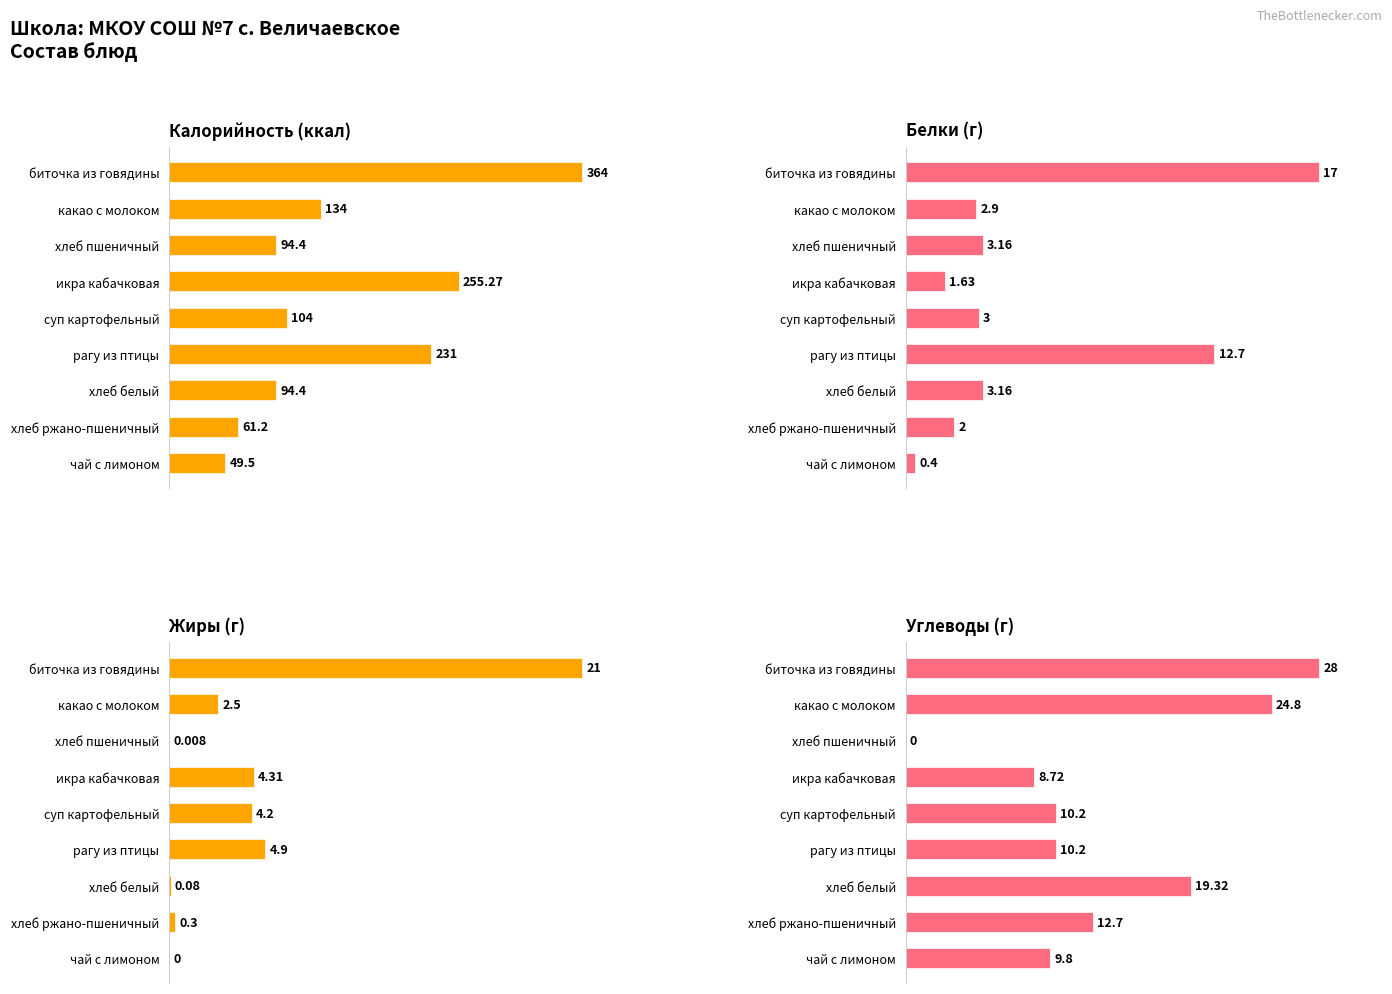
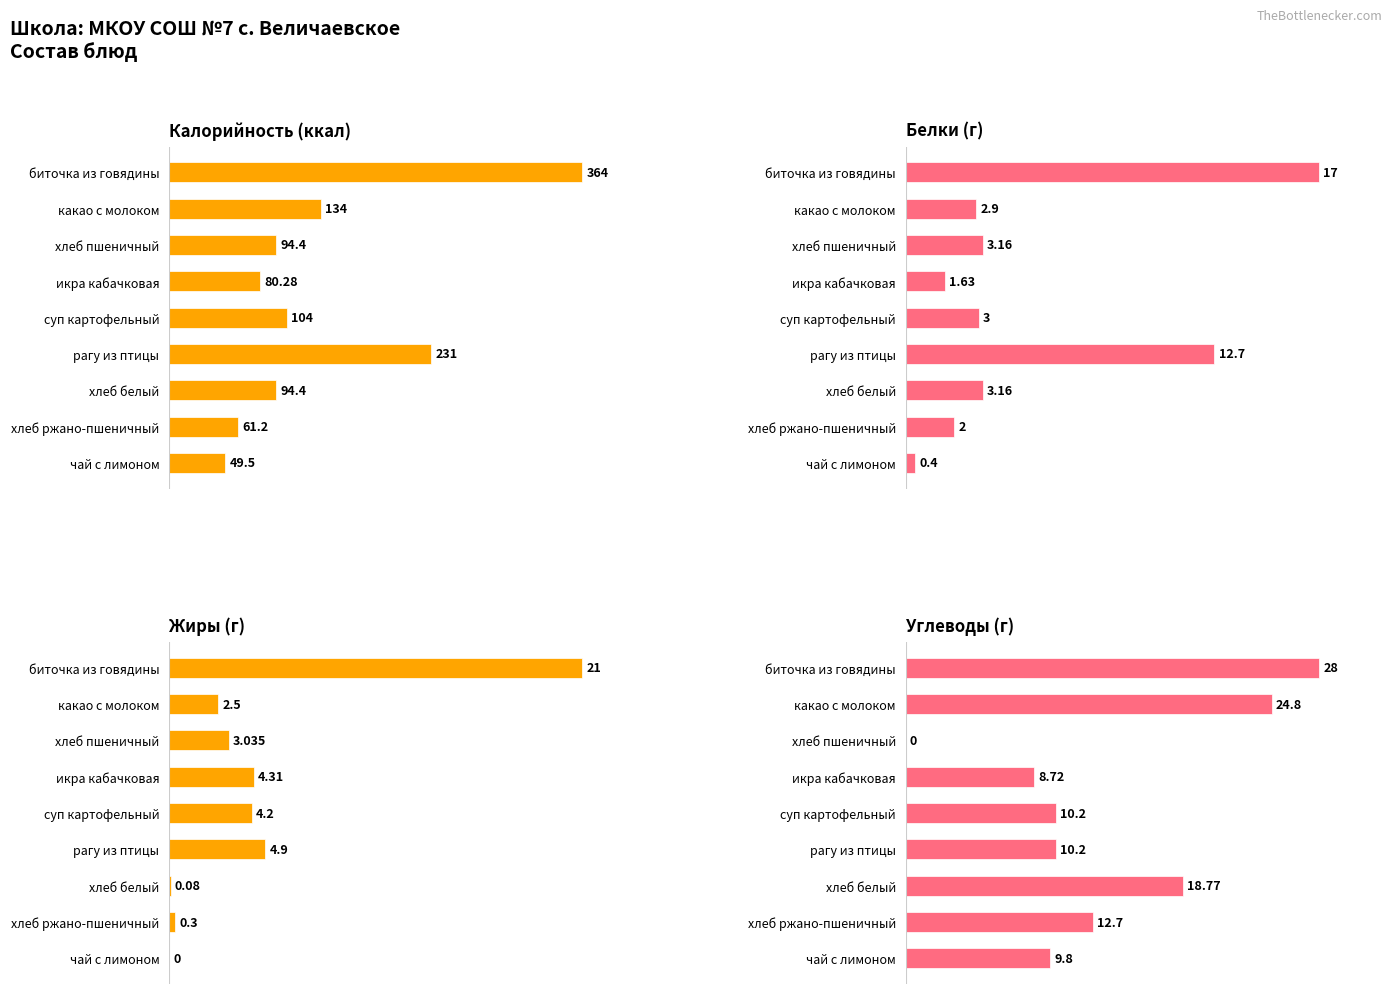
Калорийность (ккал), икра кабачковая: 255.27 -> 80.28
Жиры (г), хлеб пшеничный: 0.008 -> 3.035
Углеводы (г), хлеб белый: 19.32 -> 18.77
